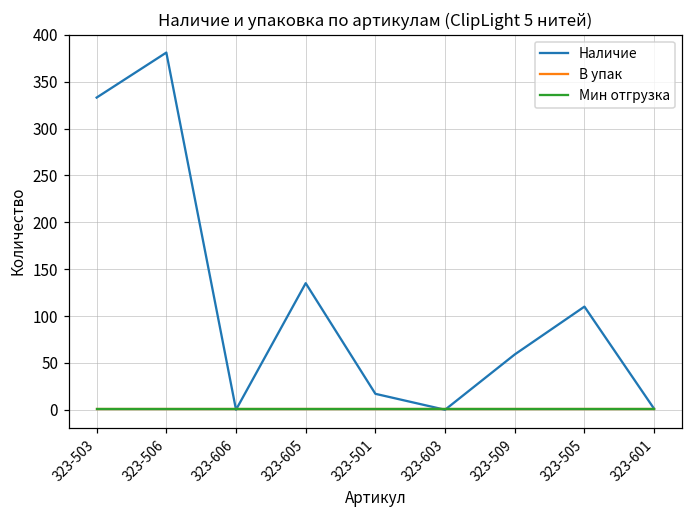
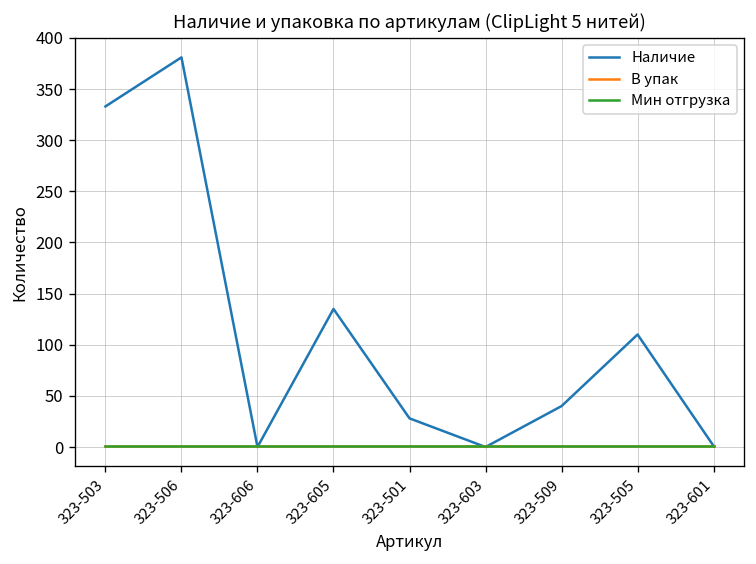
Наличие, 323-501: 20 -> 30
Наличие, 323-509: 60 -> 40
